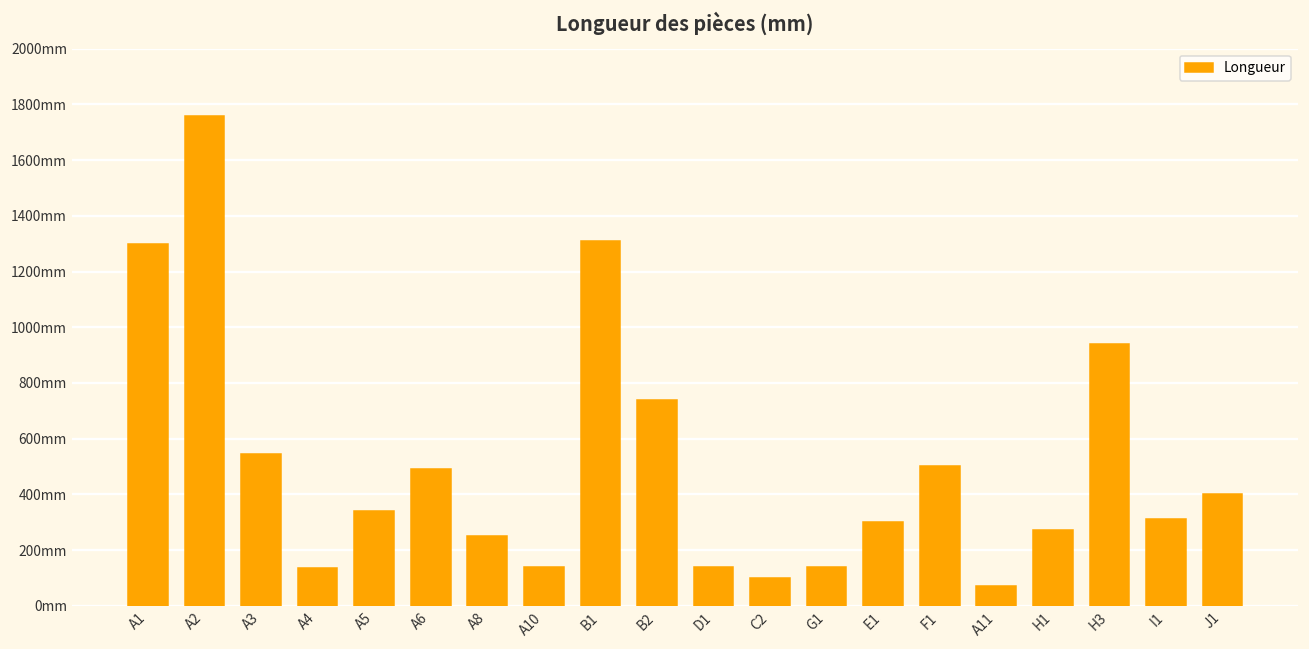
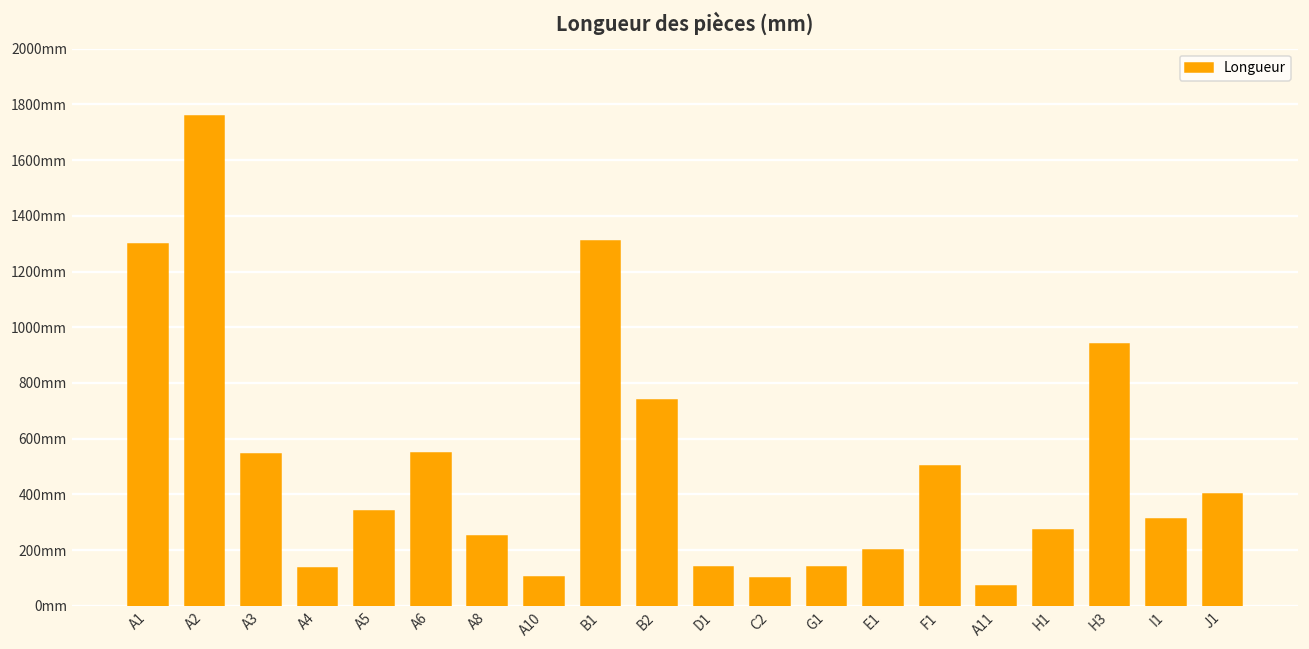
A6: 490mm -> 550mm
A10: 140mm -> 100mm
E1: 300mm -> 200mm
